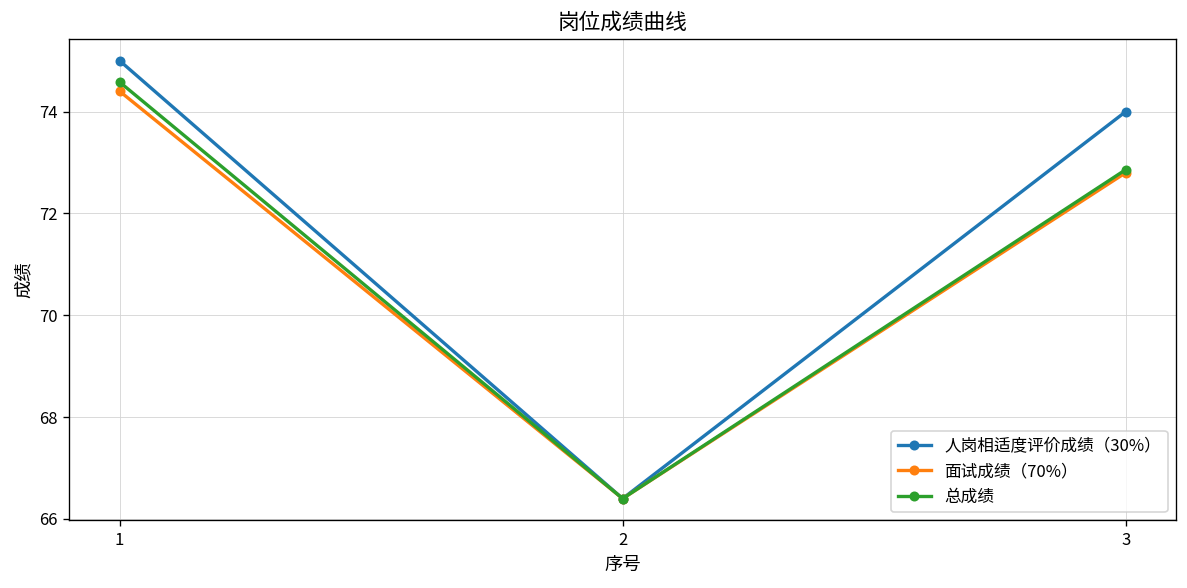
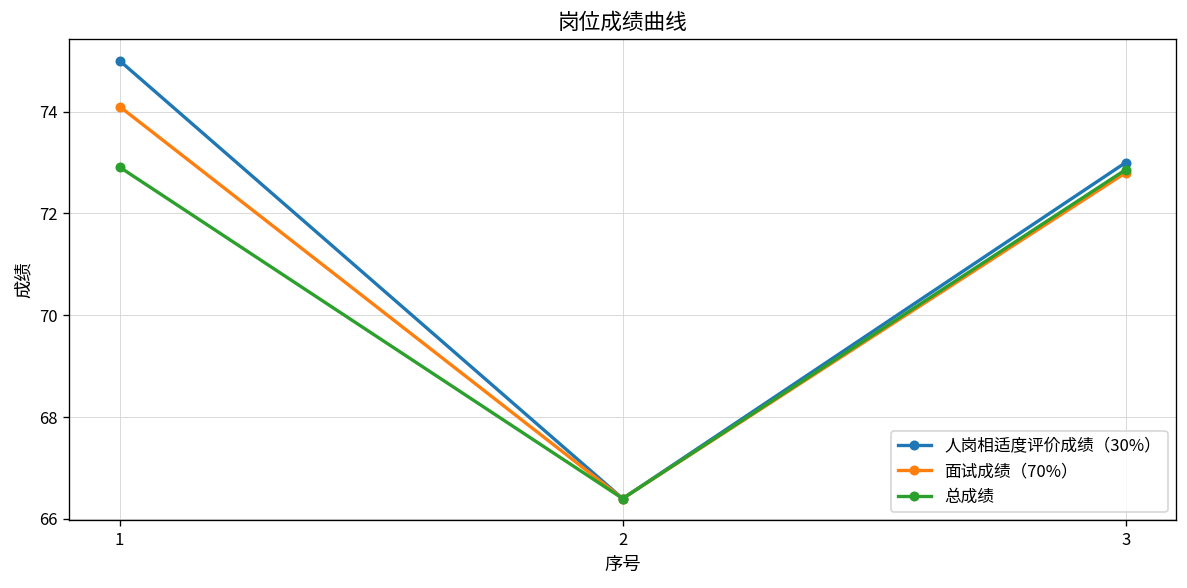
面试成绩（70%）, 1: 74.4 -> 74.1
总成绩, 1: 74.6 -> 72.9
人岗相适度评价成绩（30%）, 3: 74 -> 73
